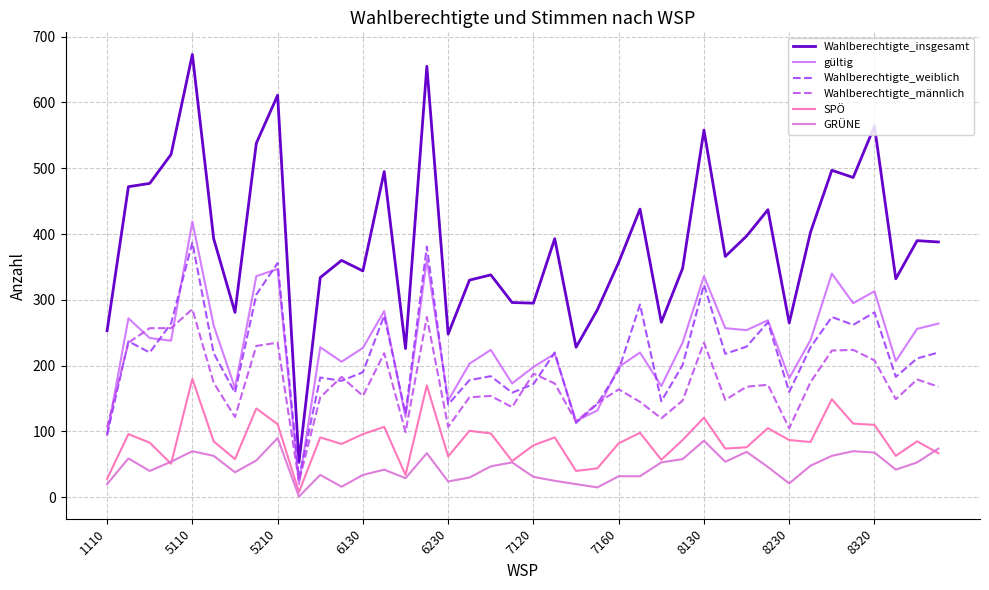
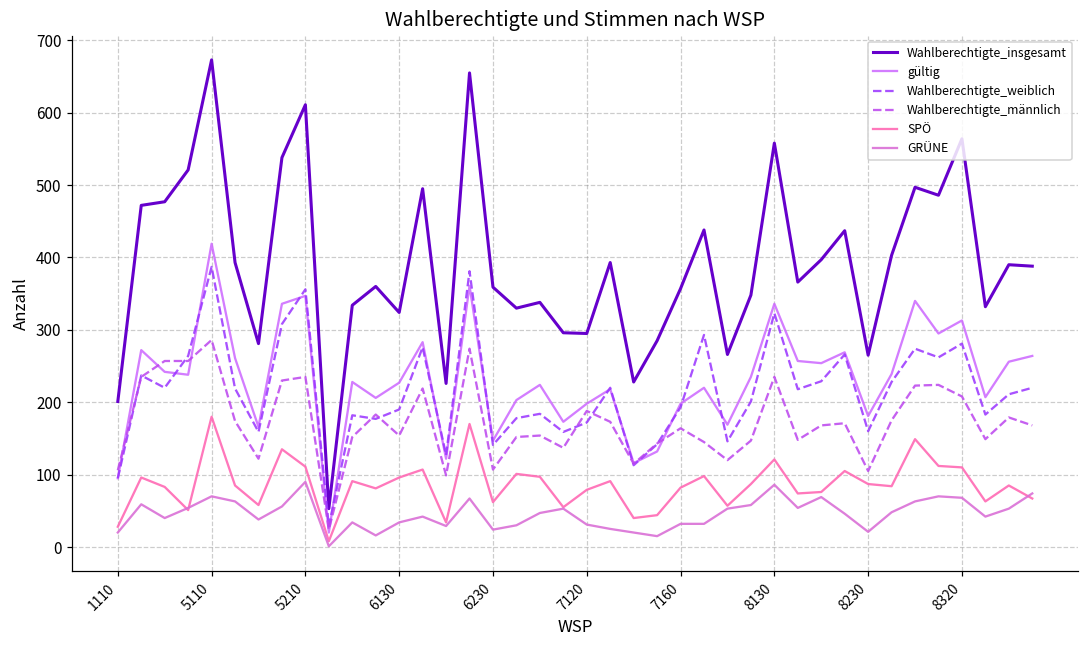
Wahlberechtigte_insgesamt, 1110: 250 -> 200
Wahlberechtigte_insgesamt, 6130: 340 -> 320
Wahlberechtigte_insgesamt, 6230: 250 -> 360
